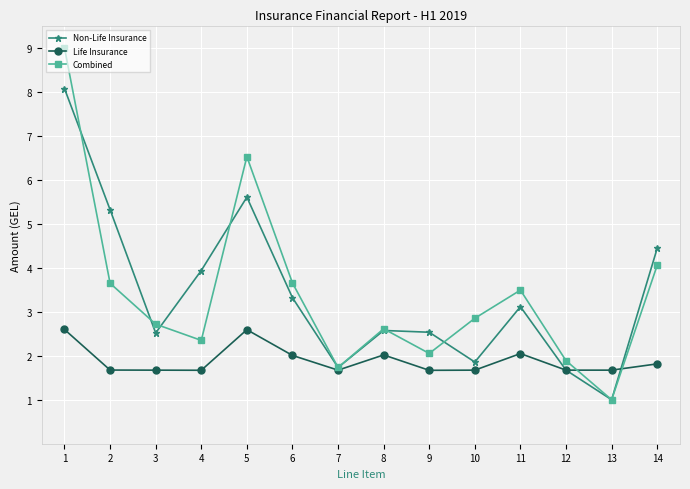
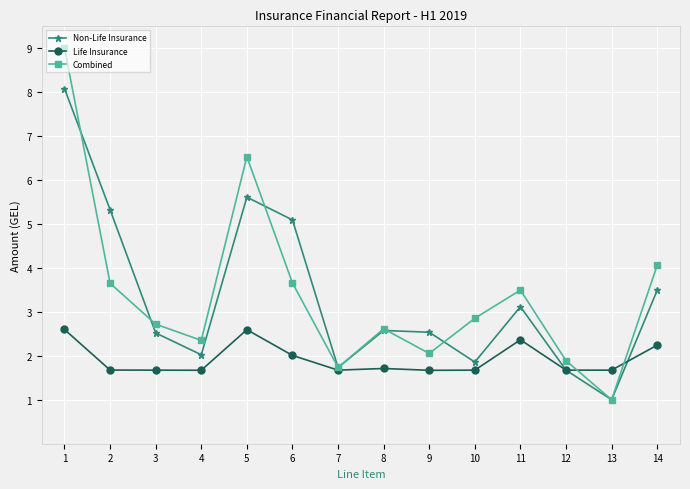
Non-Life Insurance, 4: 3.9 -> 2.0
Non-Life Insurance, 6: 3.3 -> 5.1
Life Insurance, 8: 2.0 -> 1.7
Life Insurance, 11: 2.0 -> 2.4
Non-Life Insurance, 14: 4.4 -> 3.5
Life Insurance, 14: 1.8 -> 2.2
